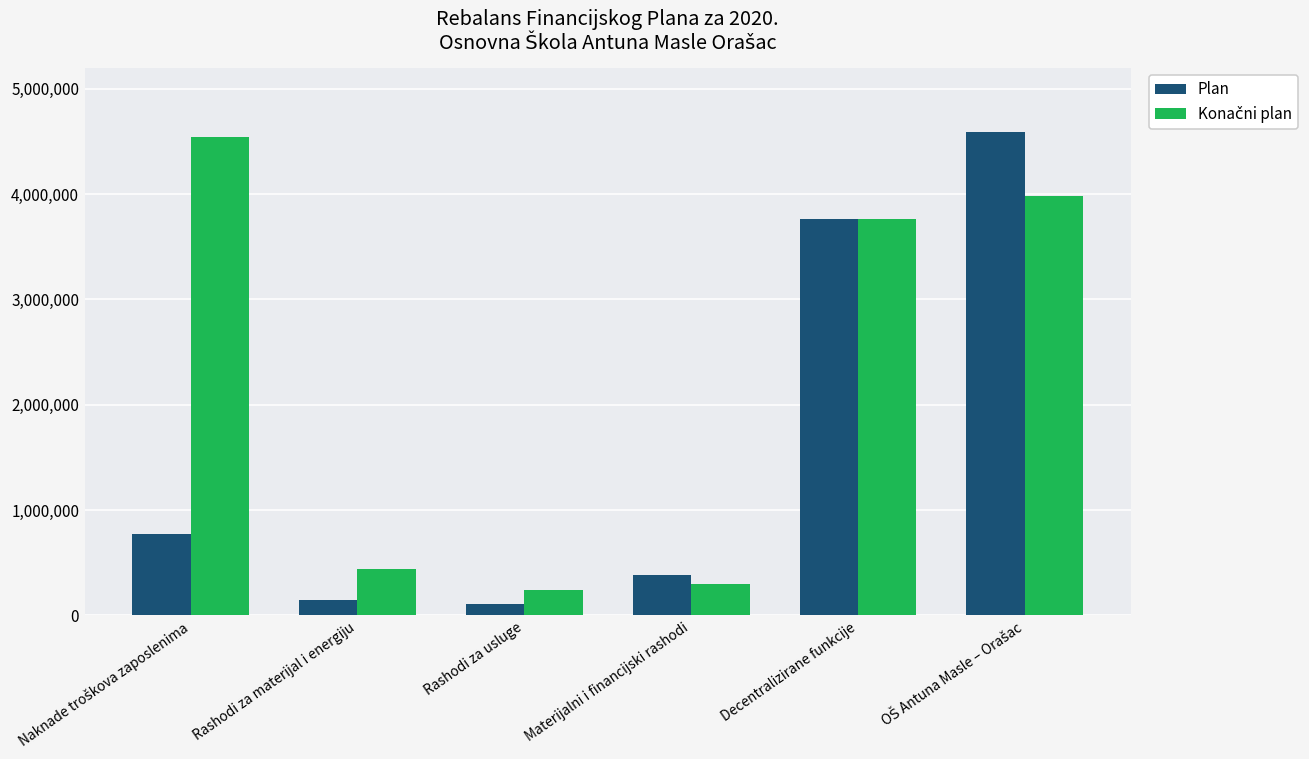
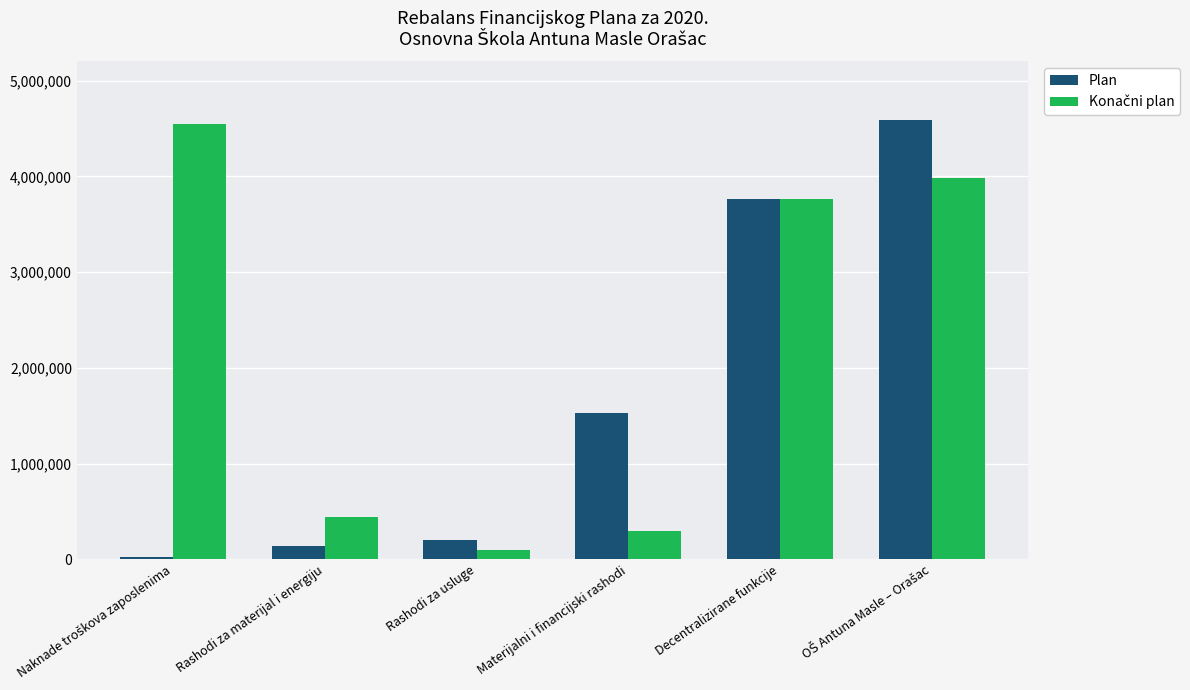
Plan, Naknade troškova zaposlenima: 800,000 -> 0
Plan, Rashodi za usluge: 100,000 -> 200,000
Konačni plan, Rashodi za usluge: 200,000 -> 100,000
Plan, Materijalni i financijski rashodi: 400,000 -> 1,500,000
